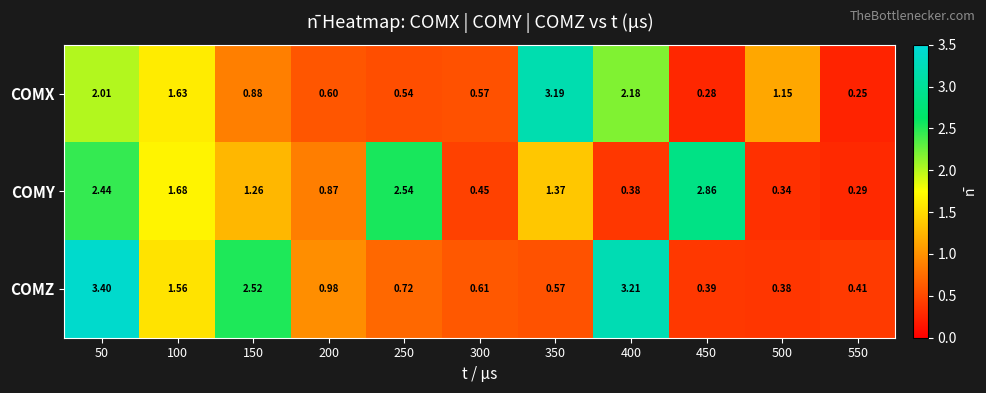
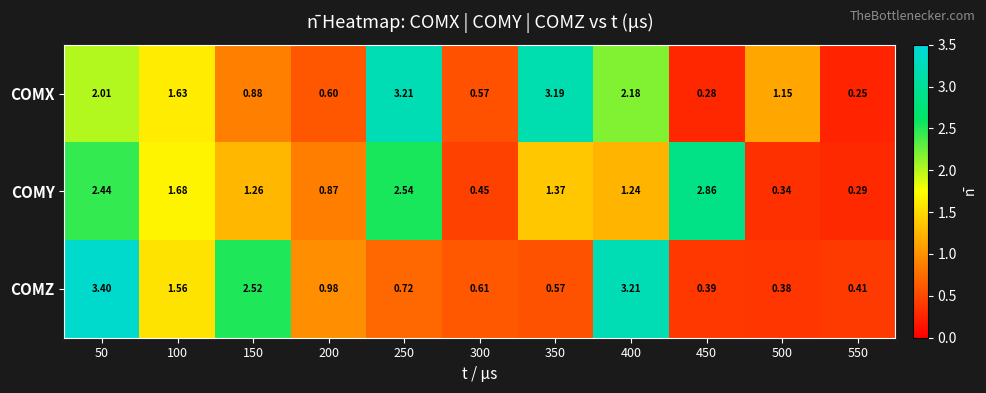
COMX, 250: 0.54 -> 3.21
COMY, 400: 0.38 -> 1.24
